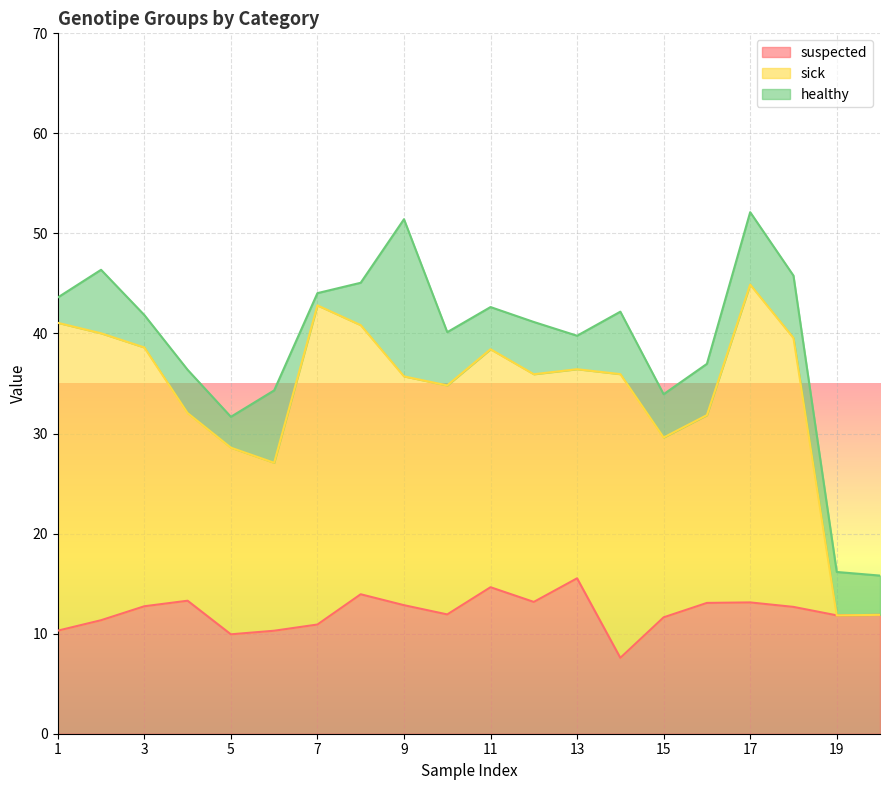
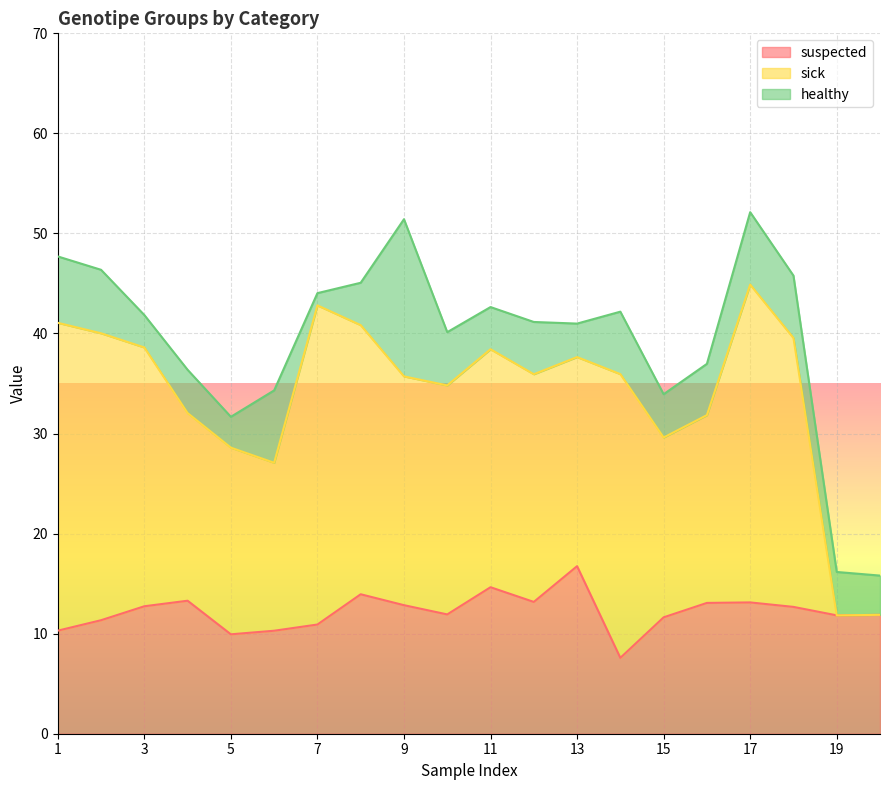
healthy, 1: 2.5 -> 6.6
suspected, 13: 15.5 -> 16.7
